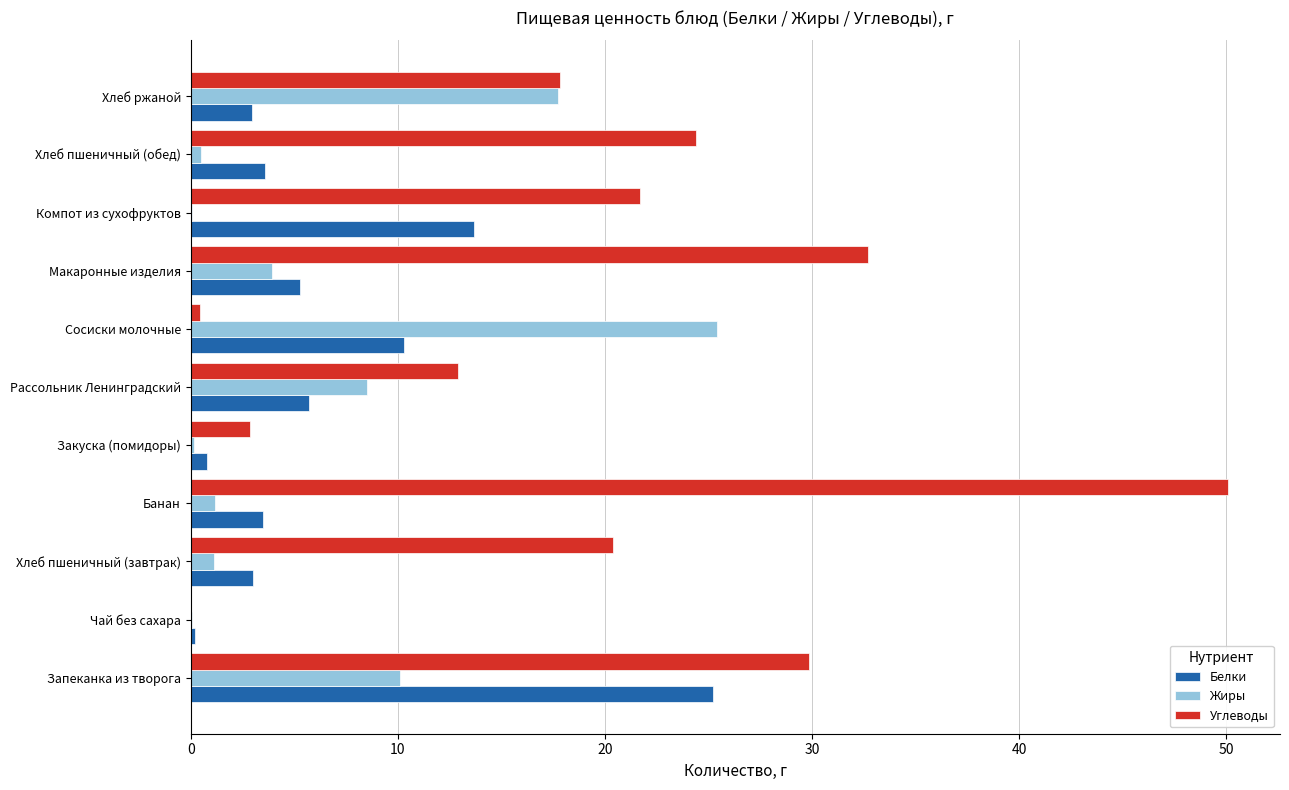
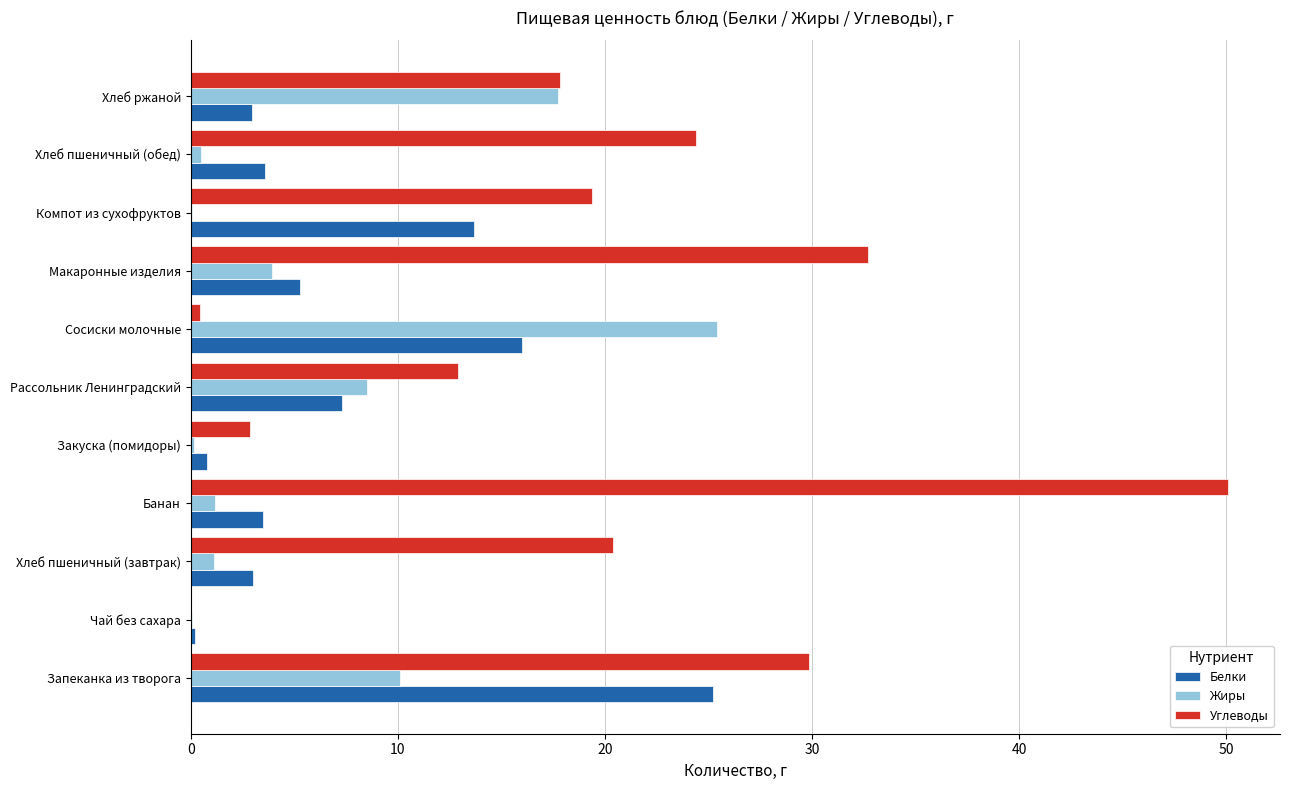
Углеводы, Компот из сухофруктов: 21.7 -> 19.4
Белки, Сосиски молочные: 10.3 -> 16.0
Белки, Рассольник Ленинградский: 5.7 -> 7.3
